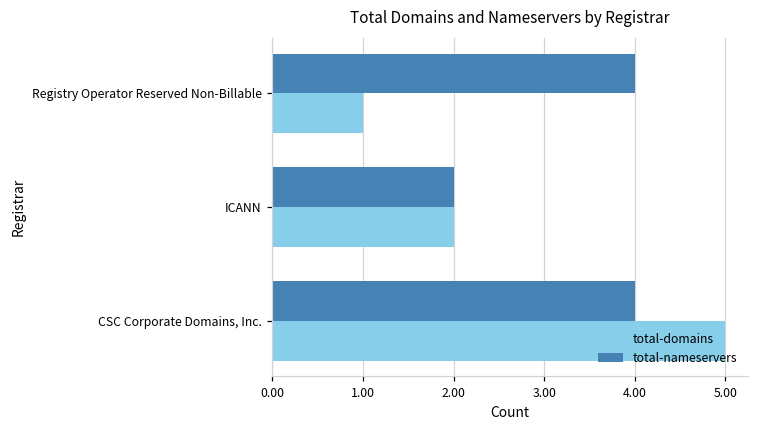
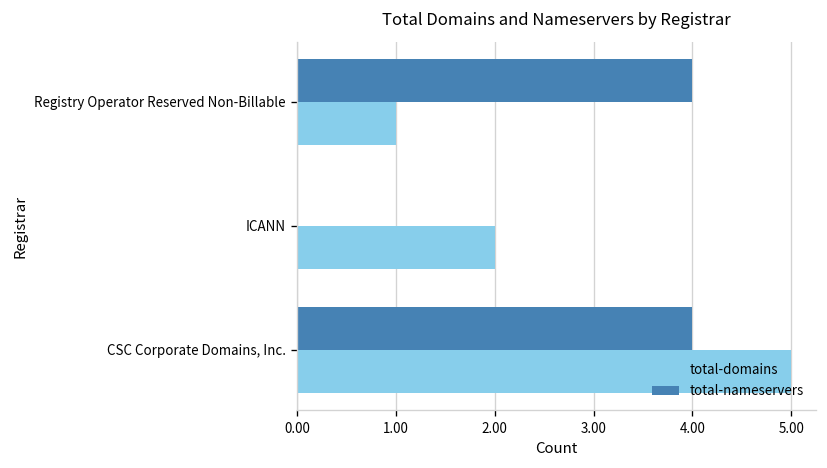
total-nameservers, ICANN: 2 -> 0
